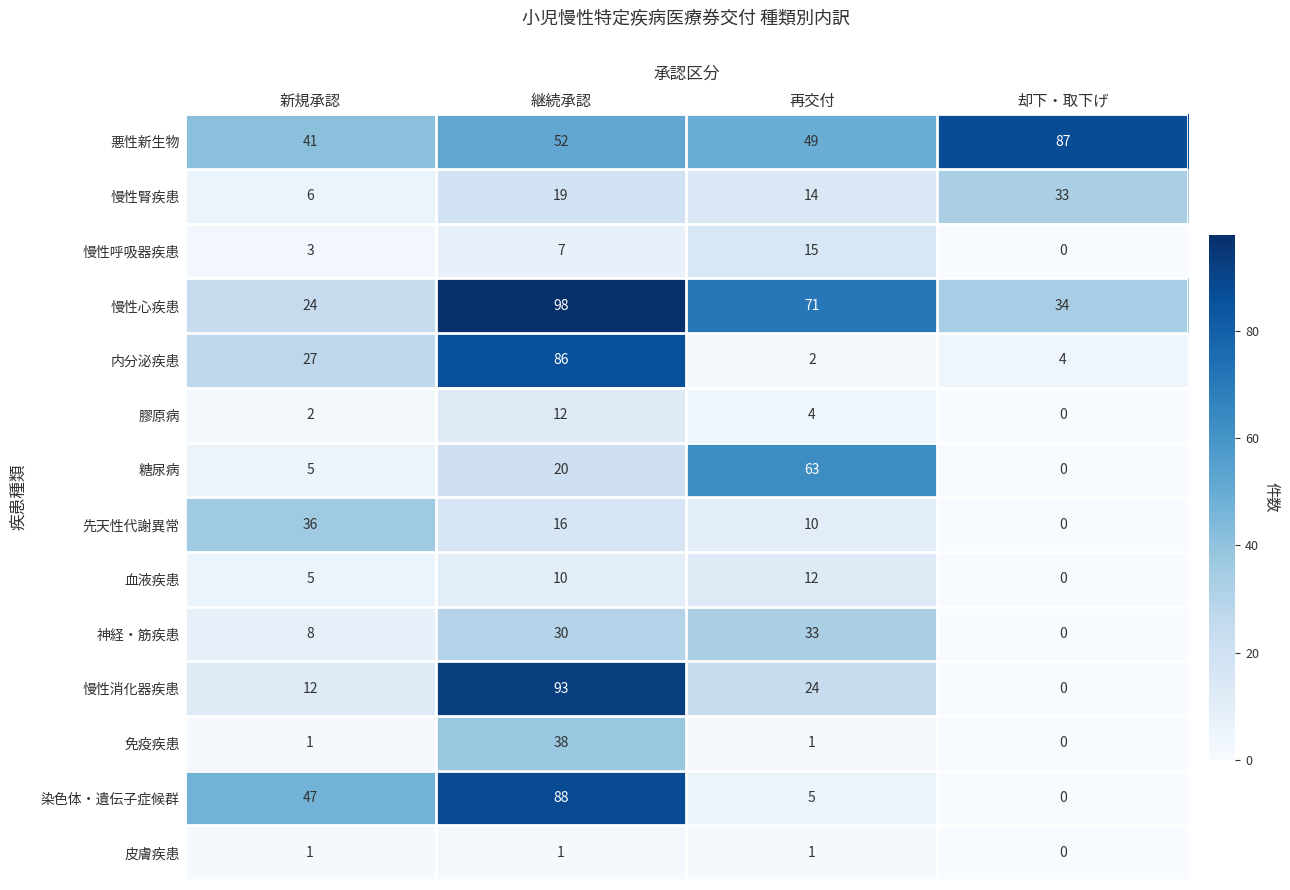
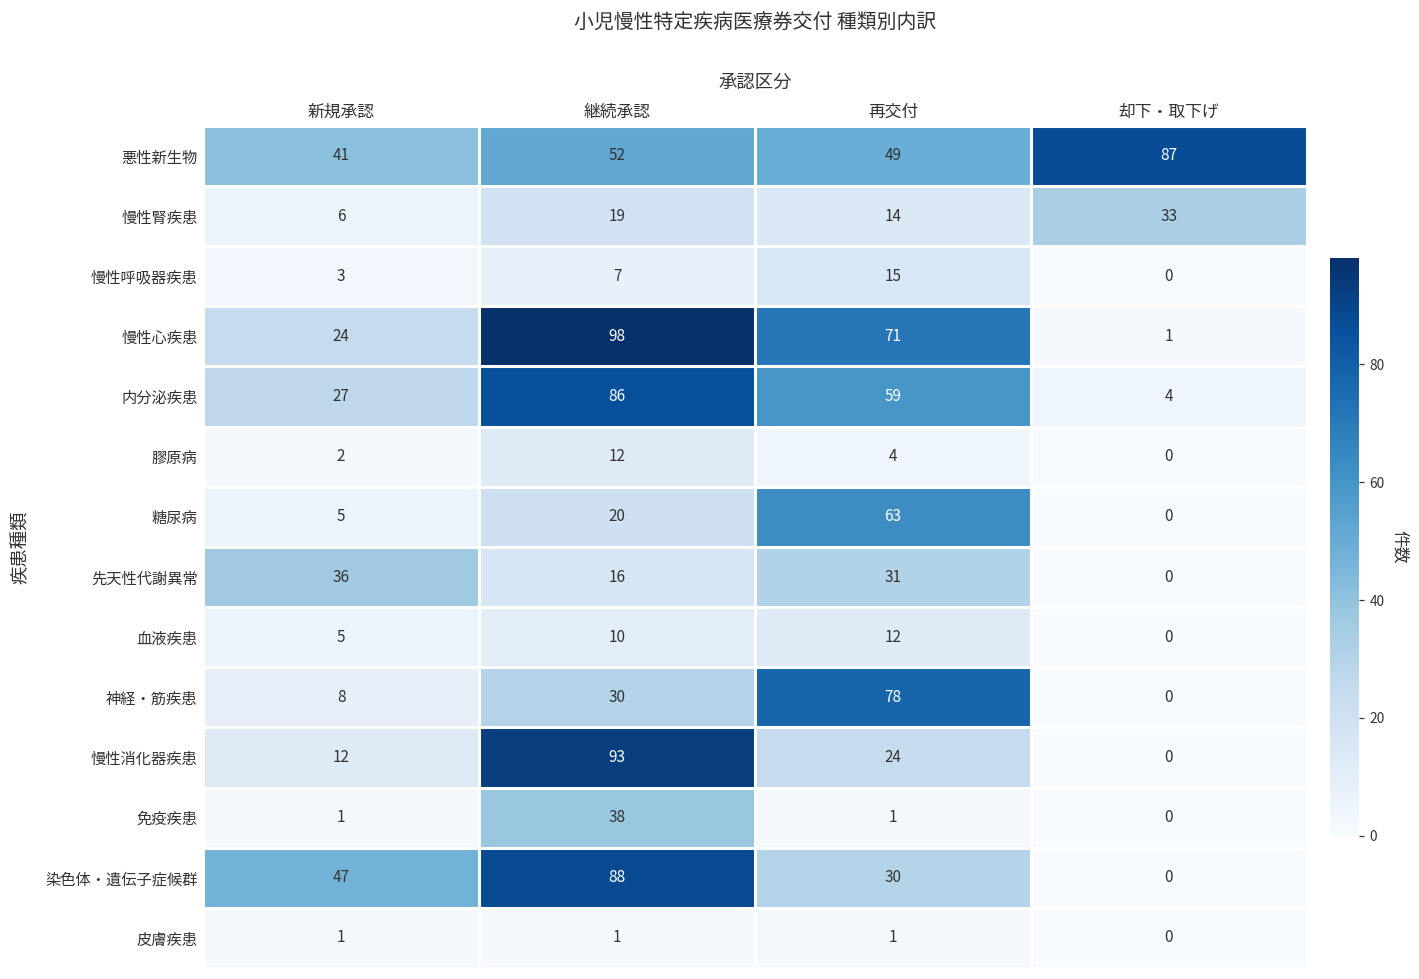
慢性心疾患, 却下・取下げ: 34 -> 1
内分泌疾患, 再交付: 2 -> 59
先天性代謝異常, 再交付: 10 -> 31
神経・筋疾患, 再交付: 33 -> 78
染色体・遺伝子症候群, 再交付: 5 -> 30
